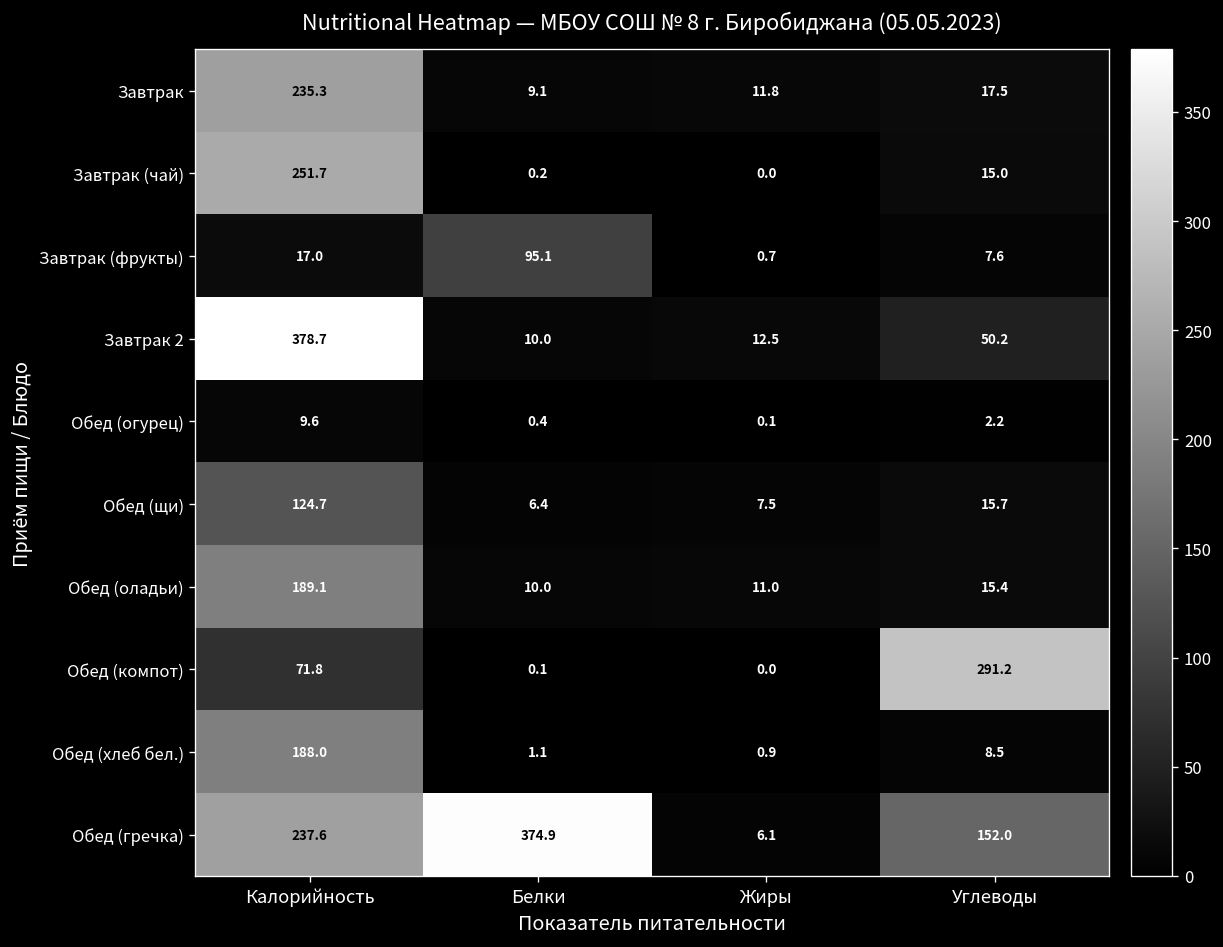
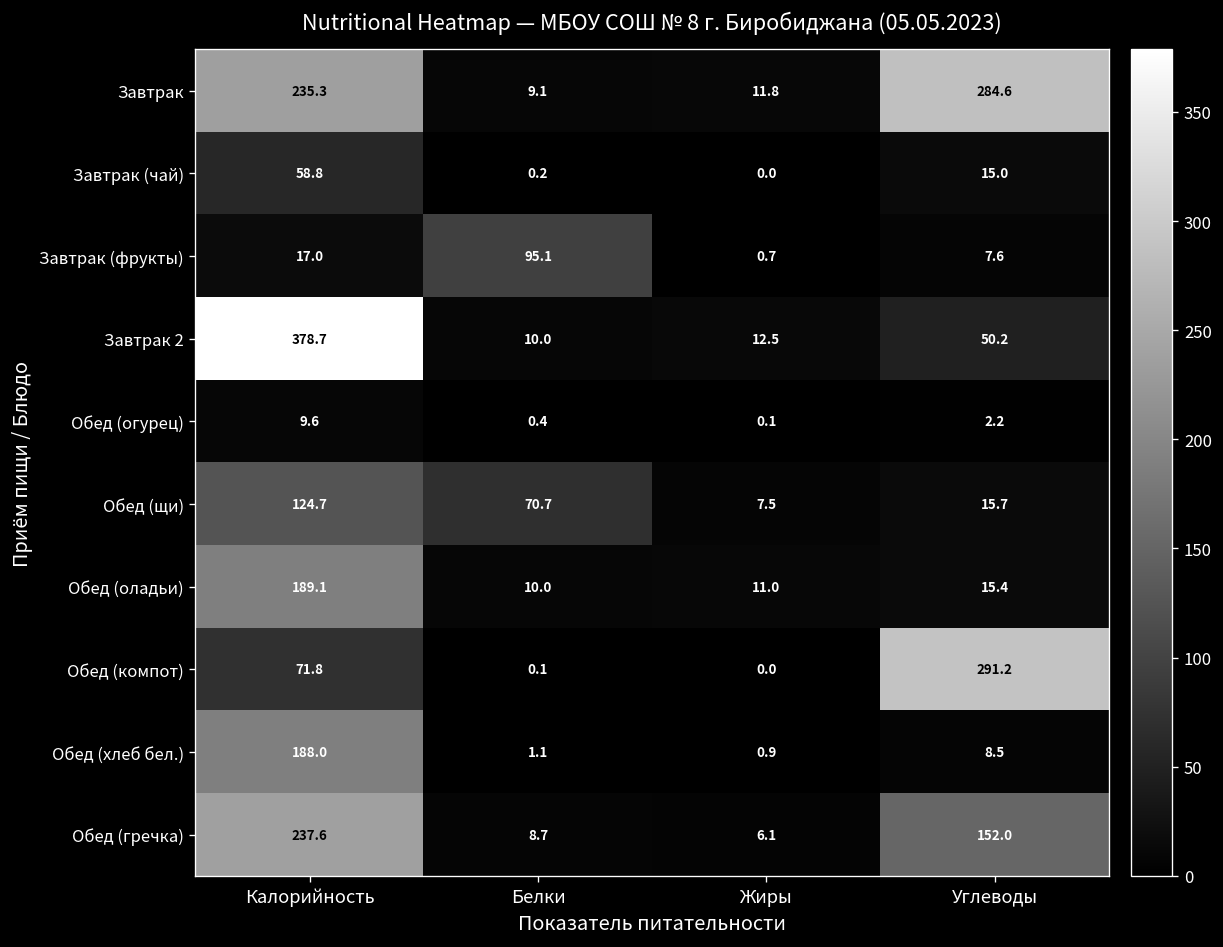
Завтрак, Углеводы: 17.5 -> 284.6
Завтрак (чай), Калорийность: 251.7 -> 58.8
Обед (щи), Белки: 6.4 -> 70.7
Обед (гречка), Белки: 374.9 -> 8.7
